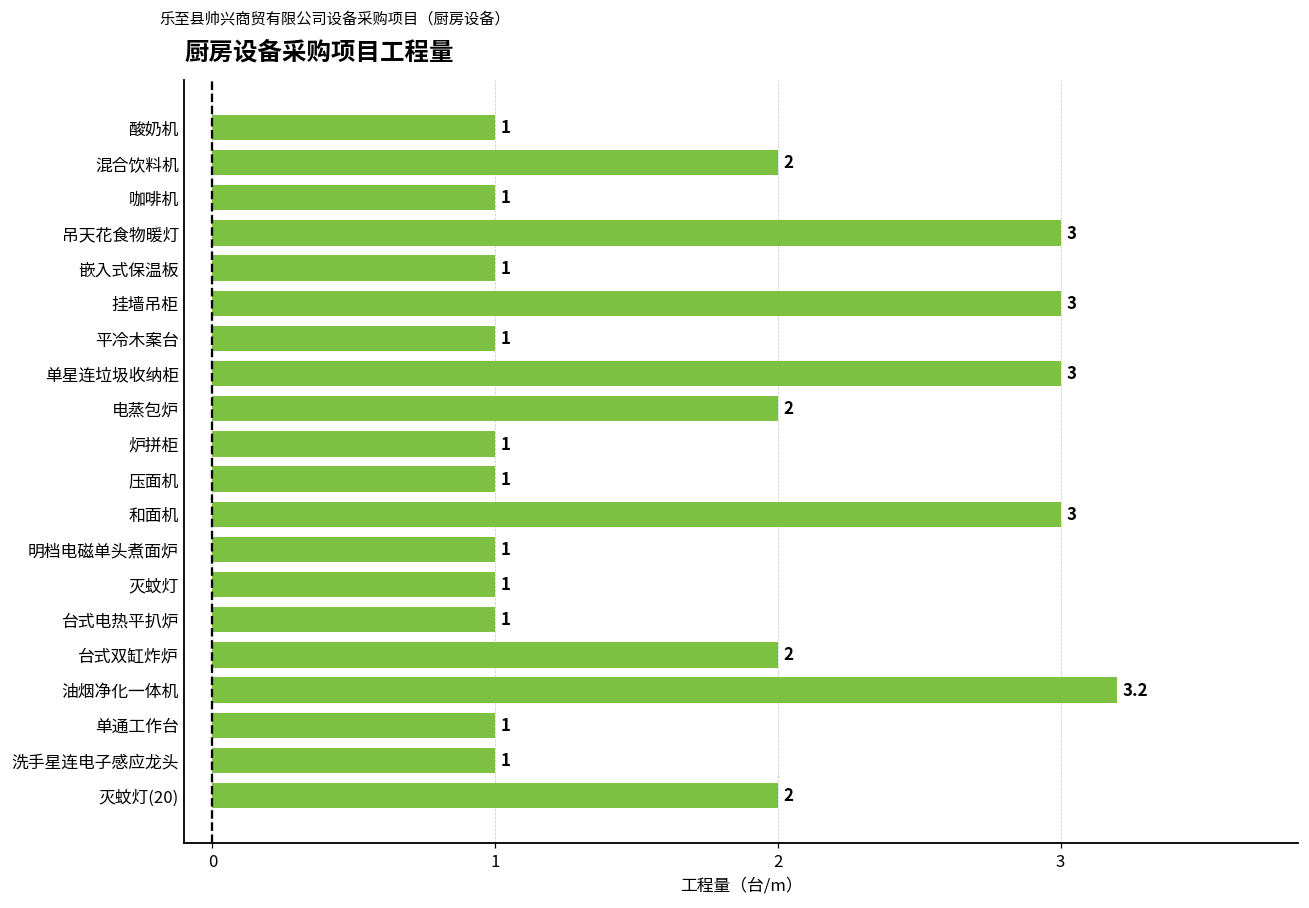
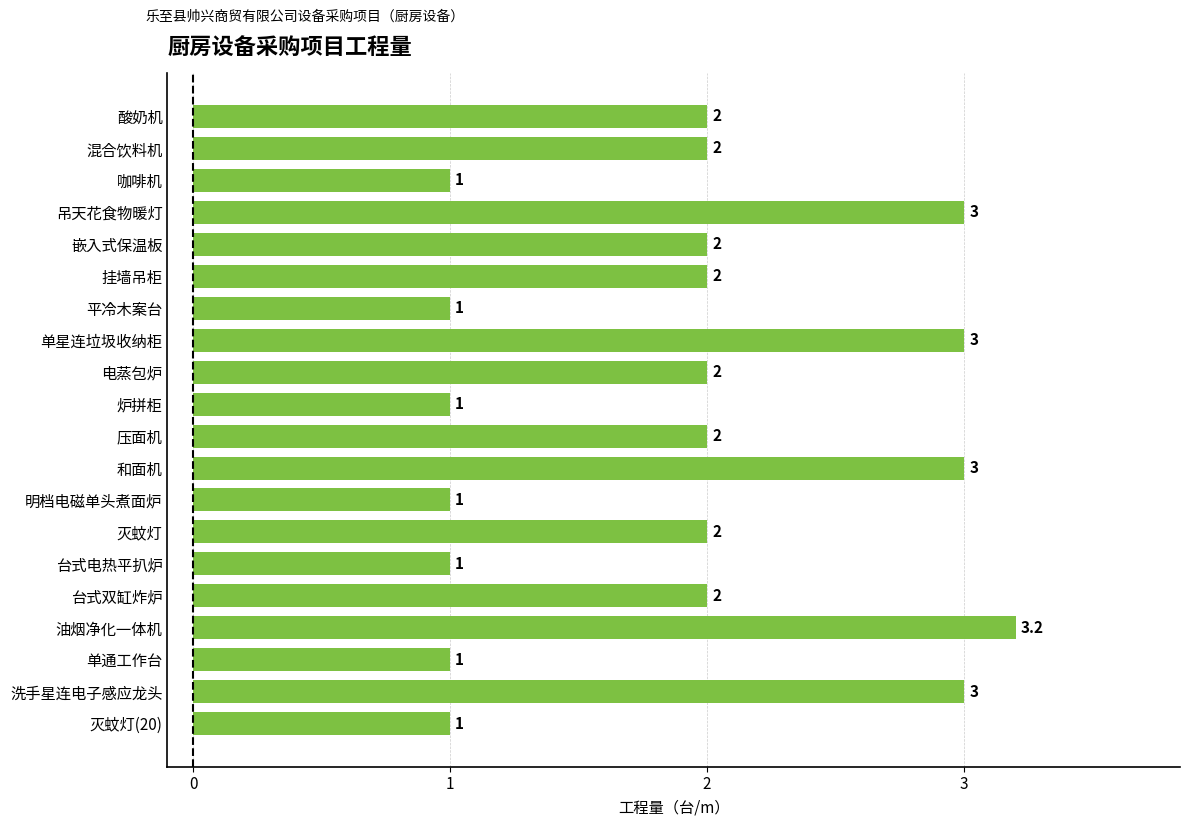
酸奶机: 1 -> 2
嵌入式保温板: 1 -> 2
挂墙吊柜: 3 -> 2
压面机: 1 -> 2
灭蚊灯: 1 -> 2
洗手星连电子感应龙头: 1 -> 3
灭蚊灯(20): 2 -> 1
